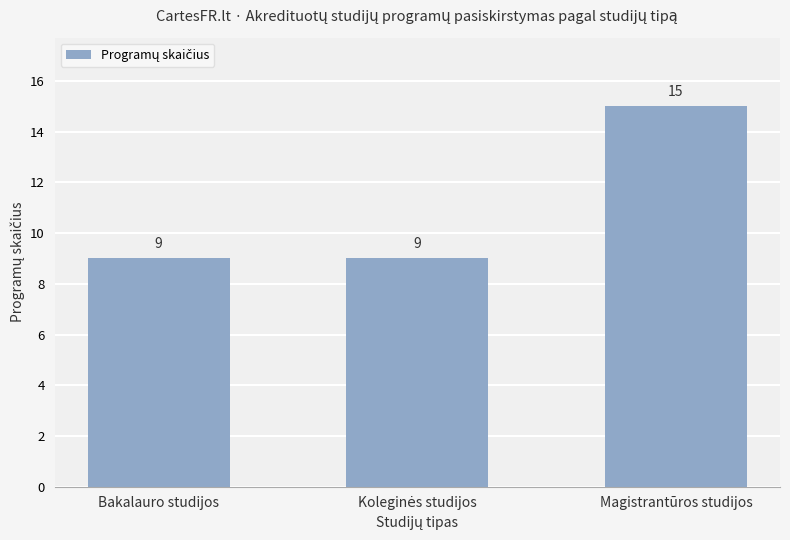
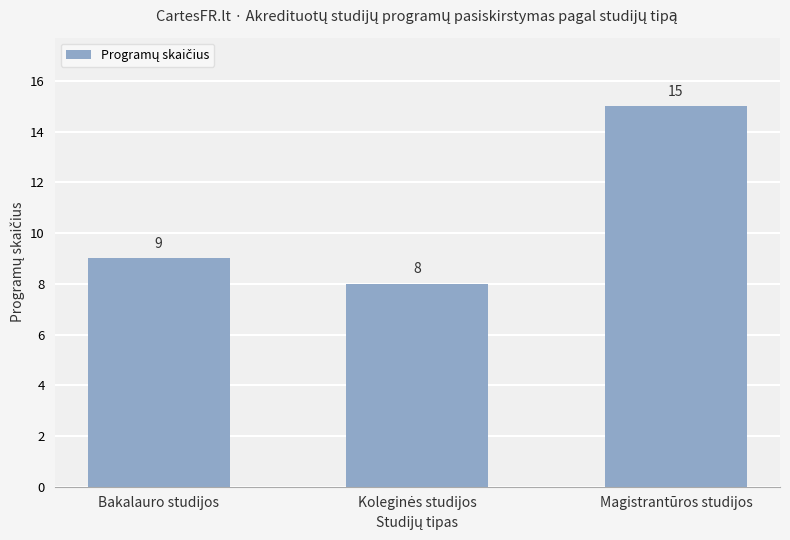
Koleginės studijos: 9 -> 8
